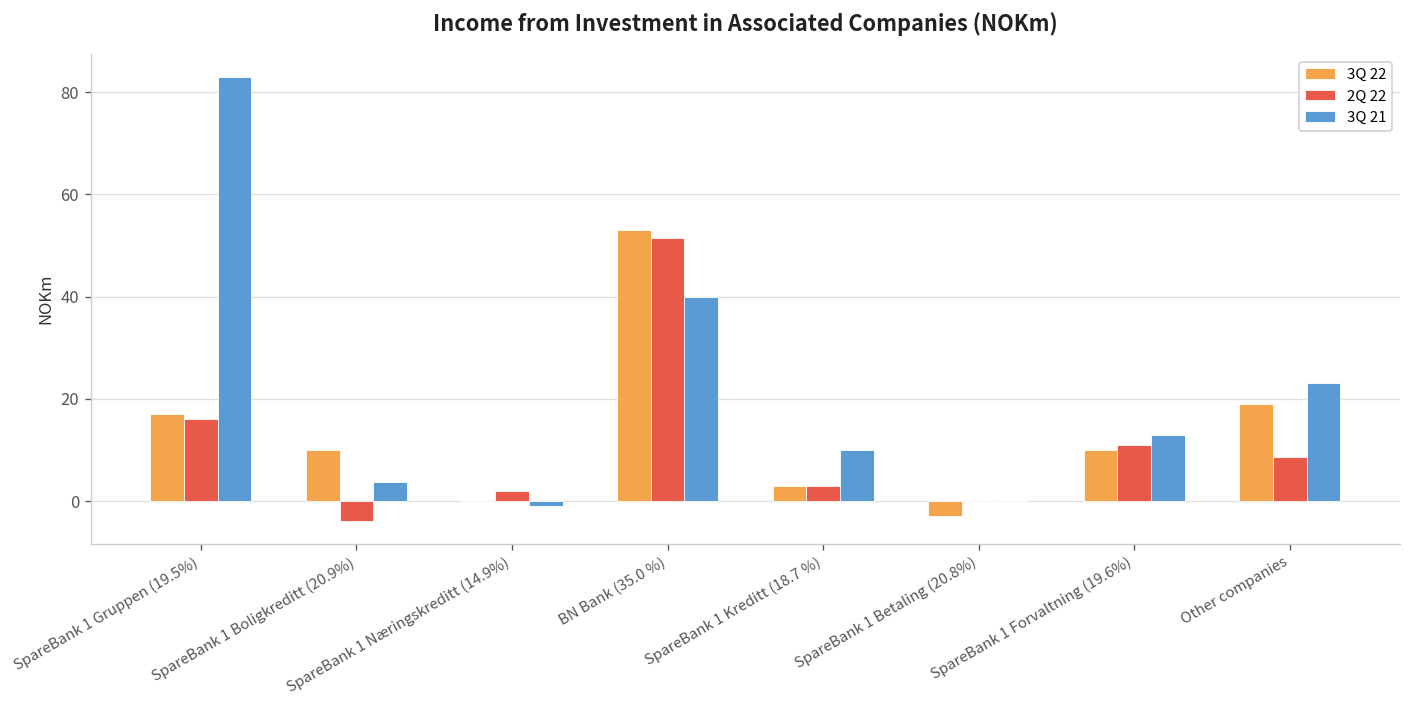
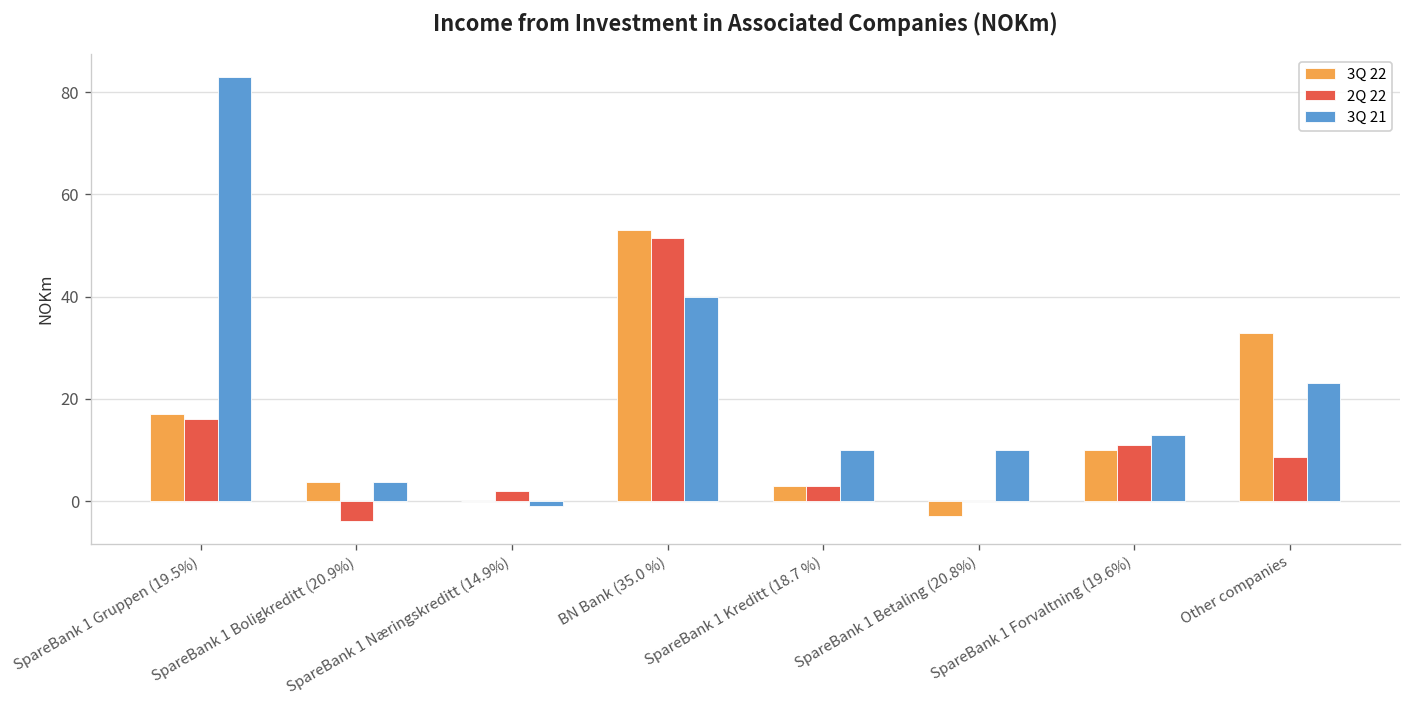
3Q 22, SpareBank 1 Boligkreditt (20.9%): 10 -> 4
3Q 21, SpareBank 1 Betaling (20.8%): 0 -> 10
3Q 22, Other companies: 19 -> 33
